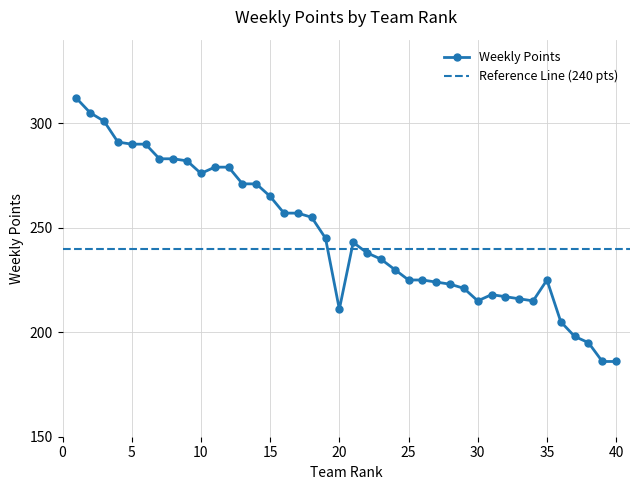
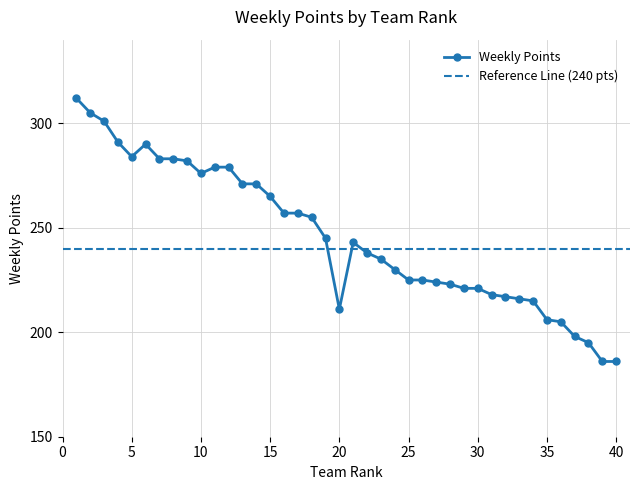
5: 290 -> 284
30: 215 -> 221
35: 225 -> 206
